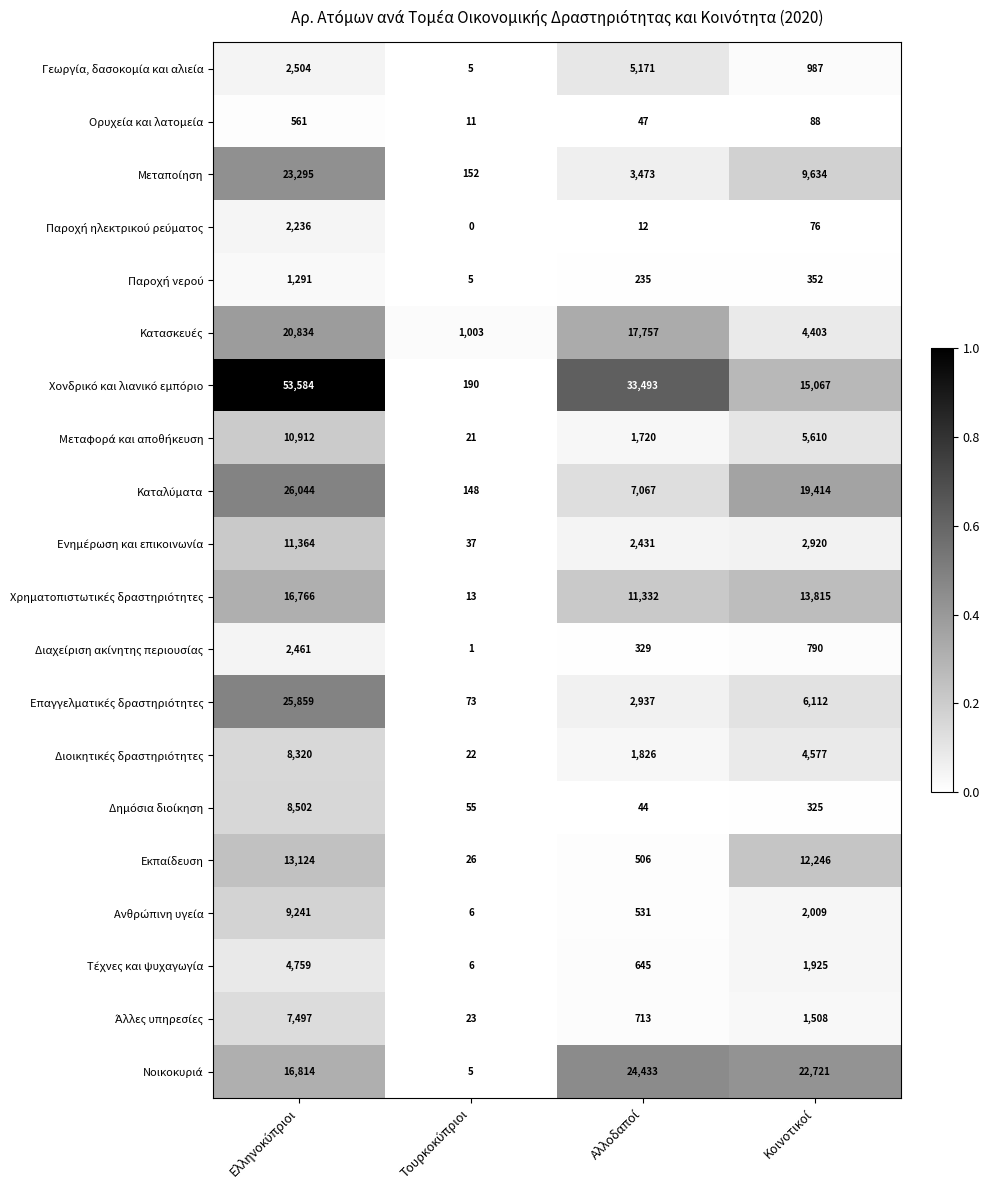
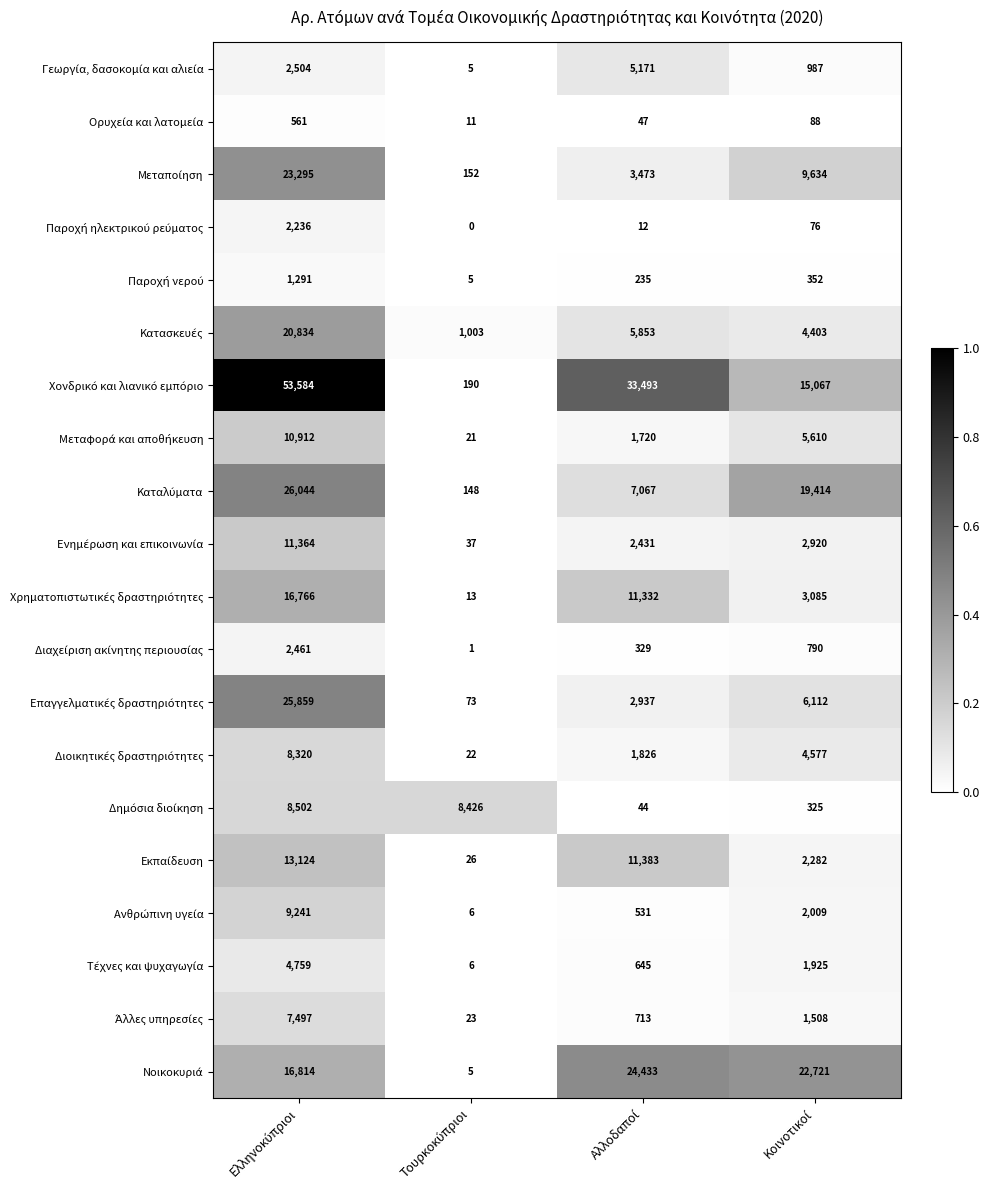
Κατασκευές, Αλλοδαποί: 17,757 -> 5,853
Χρηματοπιστωτικές δραστηριότητες, Κοινοτικοί: 13,815 -> 3,085
Δημόσια διοίκηση, Τουρκοκύπριοι: 55 -> 8,426
Εκπαίδευση, Αλλοδαποί: 506 -> 11,383
Εκπαίδευση, Κοινοτικοί: 12,246 -> 2,282
